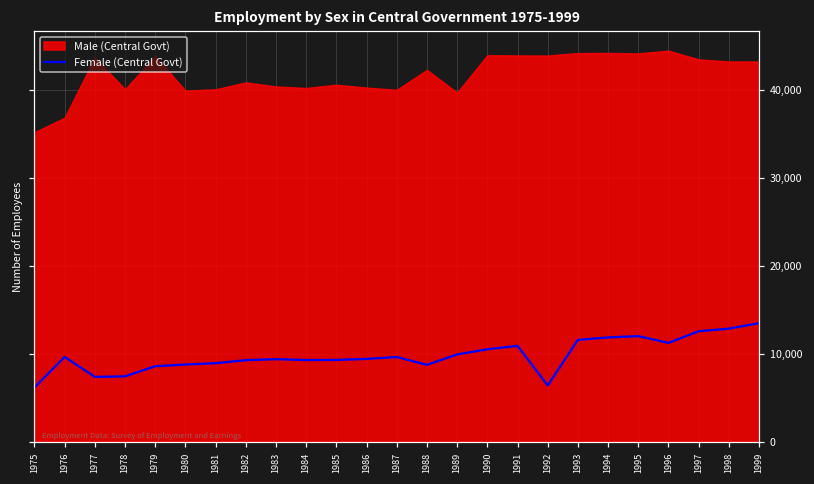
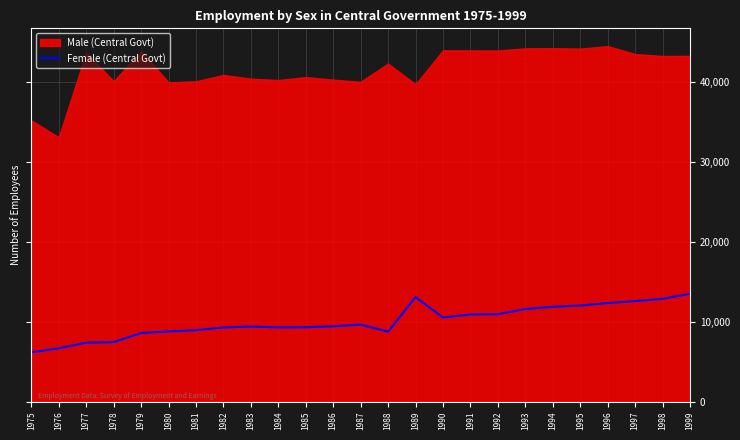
Female (Central Govt), 1976: 10,000 -> 7,000
Male (Central Govt), 1976: 37,000 -> 33,000
Female (Central Govt), 1989: 10,000 -> 13,000
Female (Central Govt), 1992: 6,000 -> 11,000
Female (Central Govt), 1996: 11,000 -> 12,000
